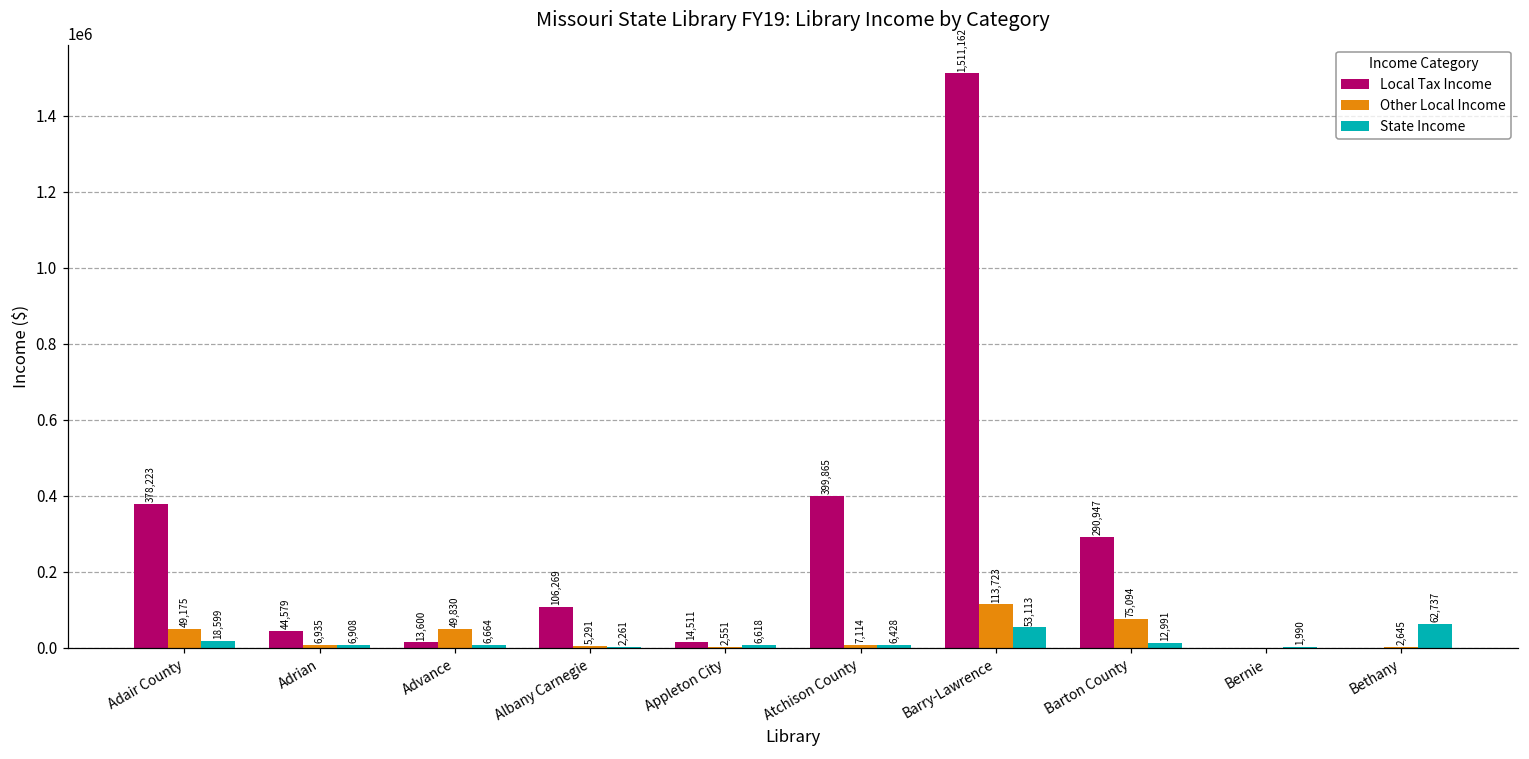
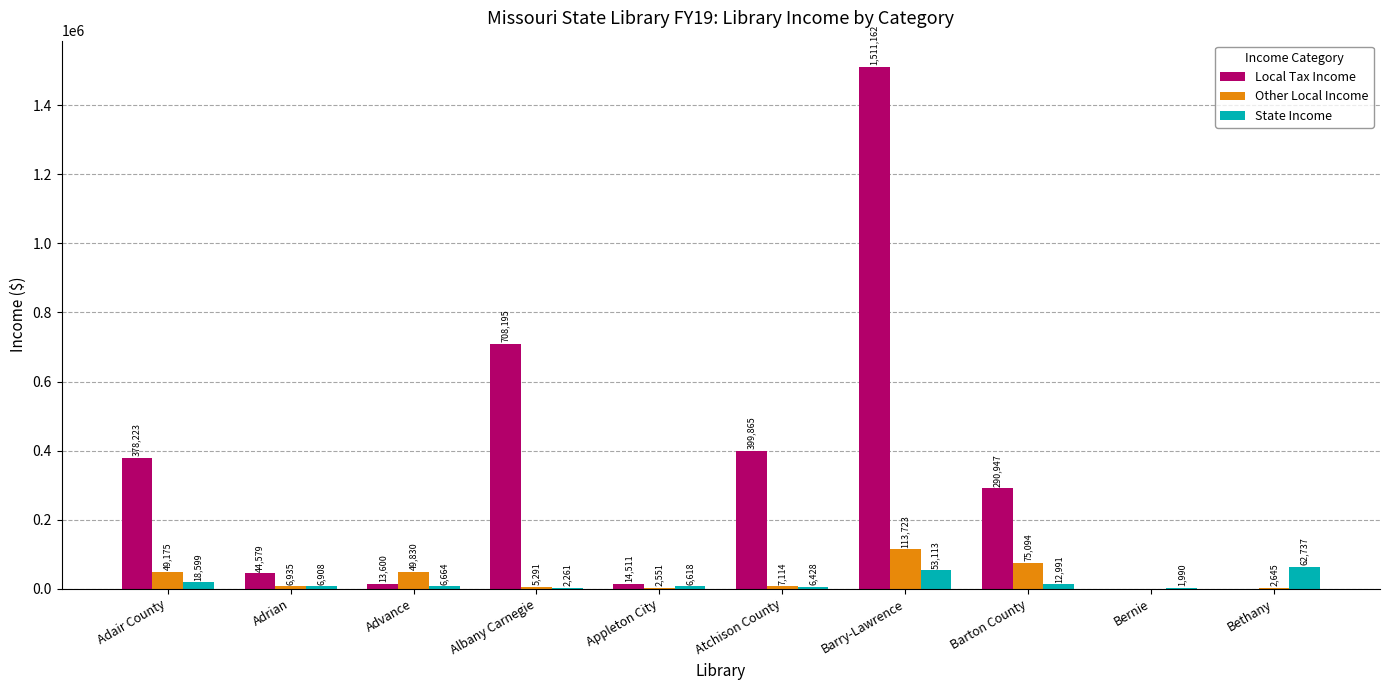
Local Tax Income, Albany Carnegie: 106,269 -> 708,195
